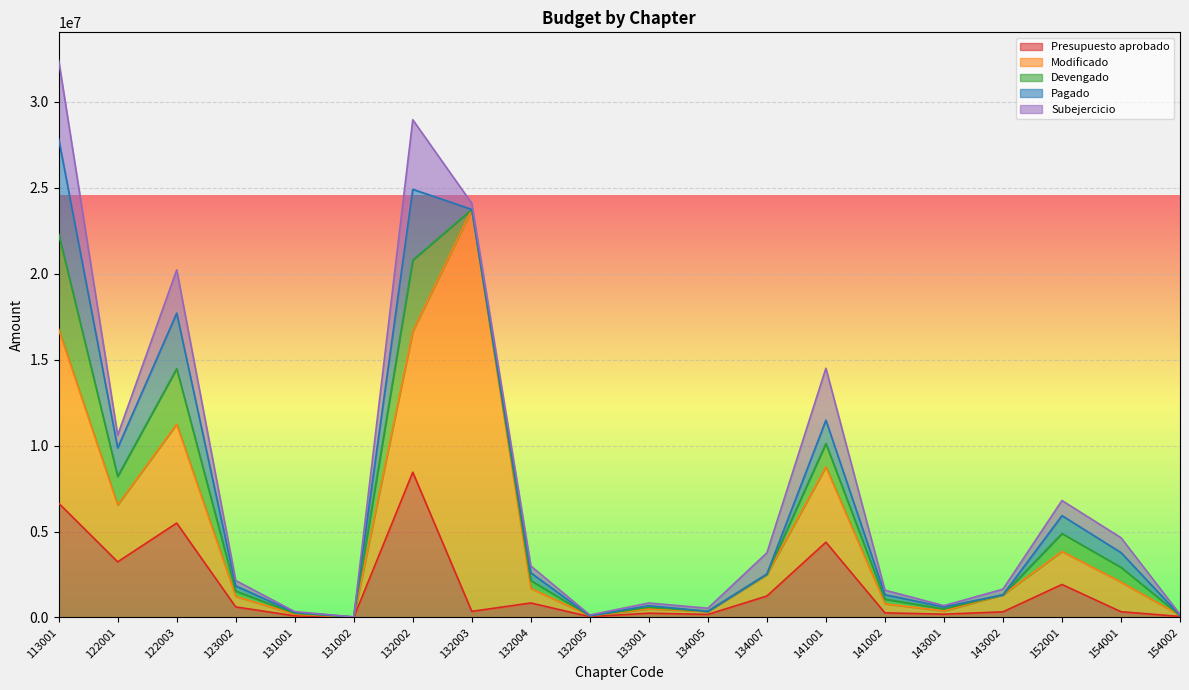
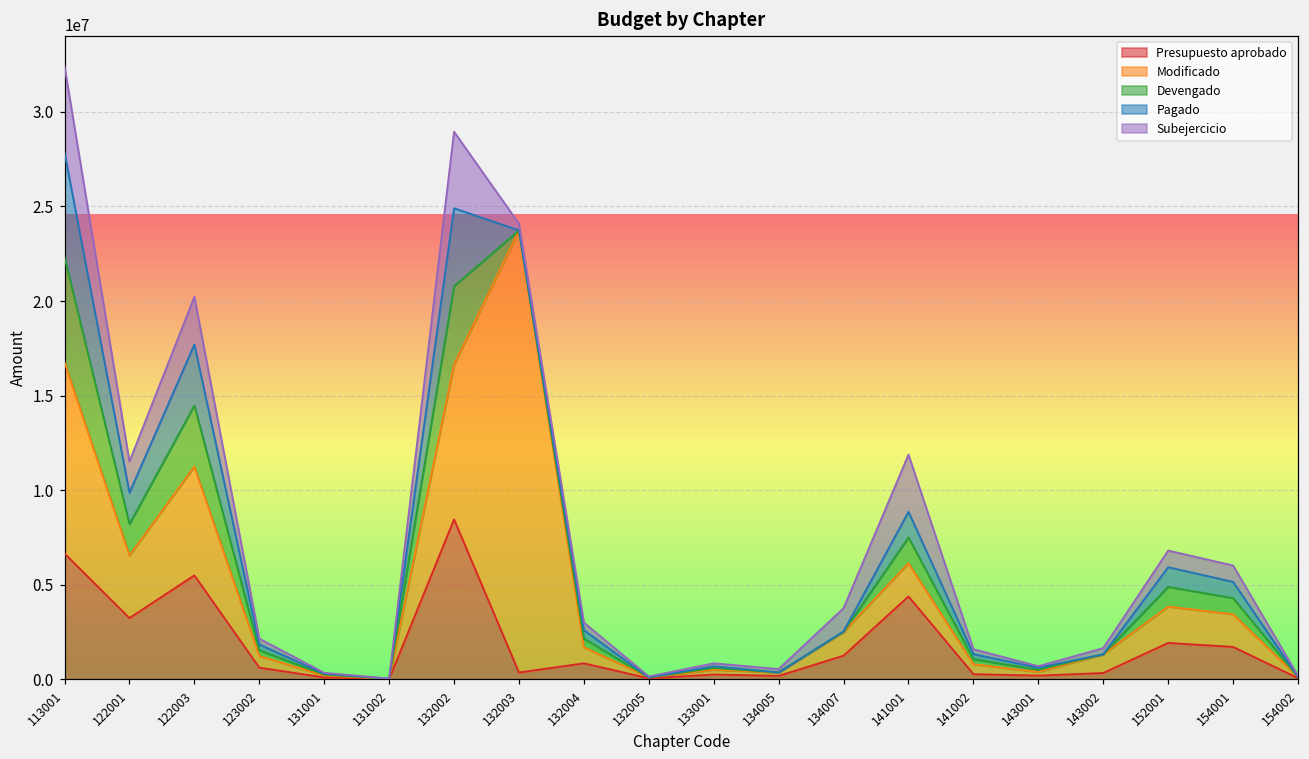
Subejercicio, 122001: 700000 -> 1600000
Modificado, 141001: 4400000 -> 1800000
Presupuesto aprobado, 154001: 300000 -> 1700000
